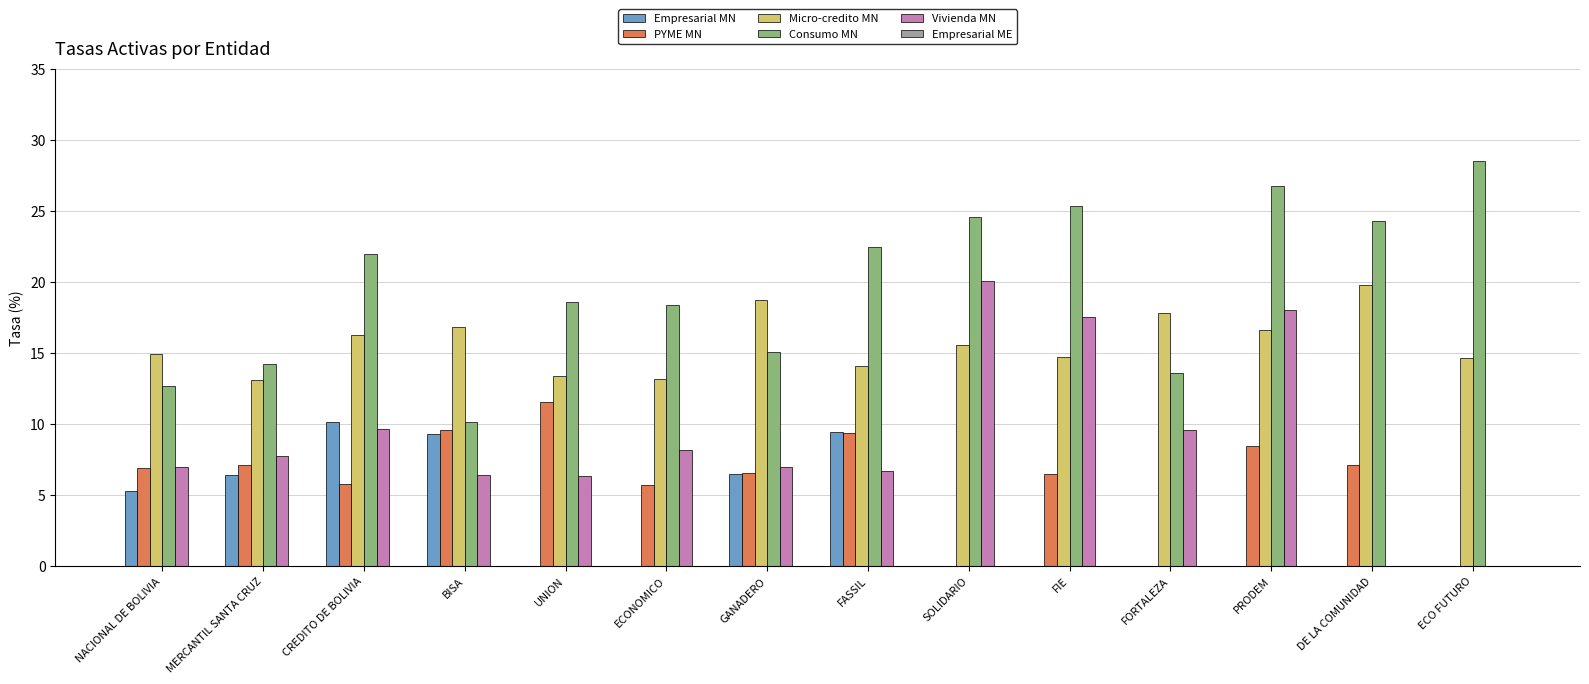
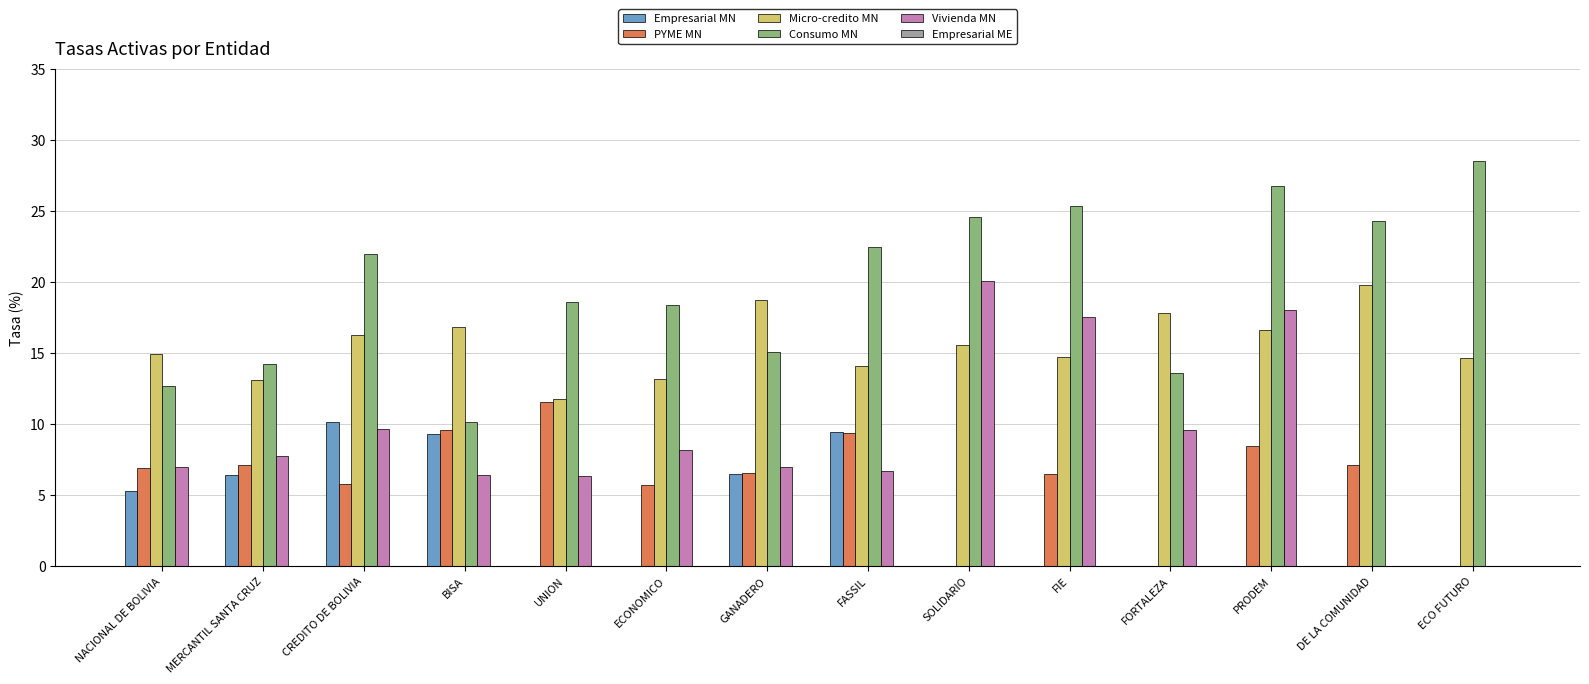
Micro-credito MN, UNION: 13.4 -> 11.8
